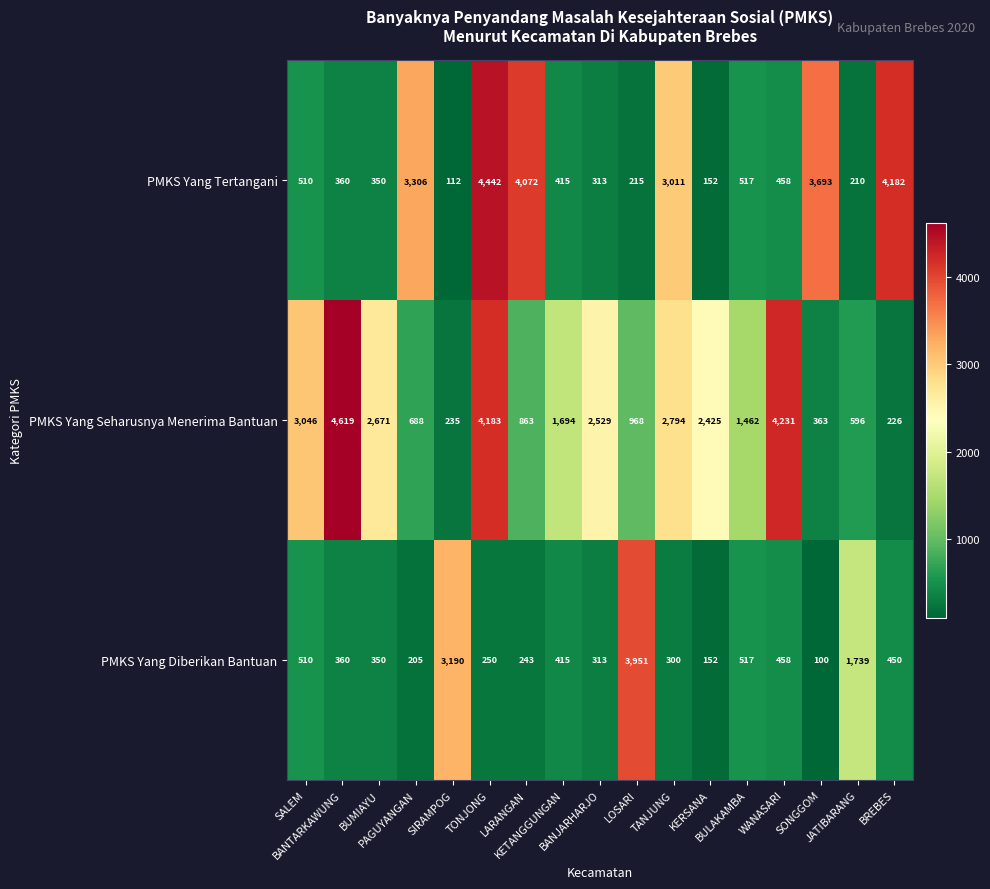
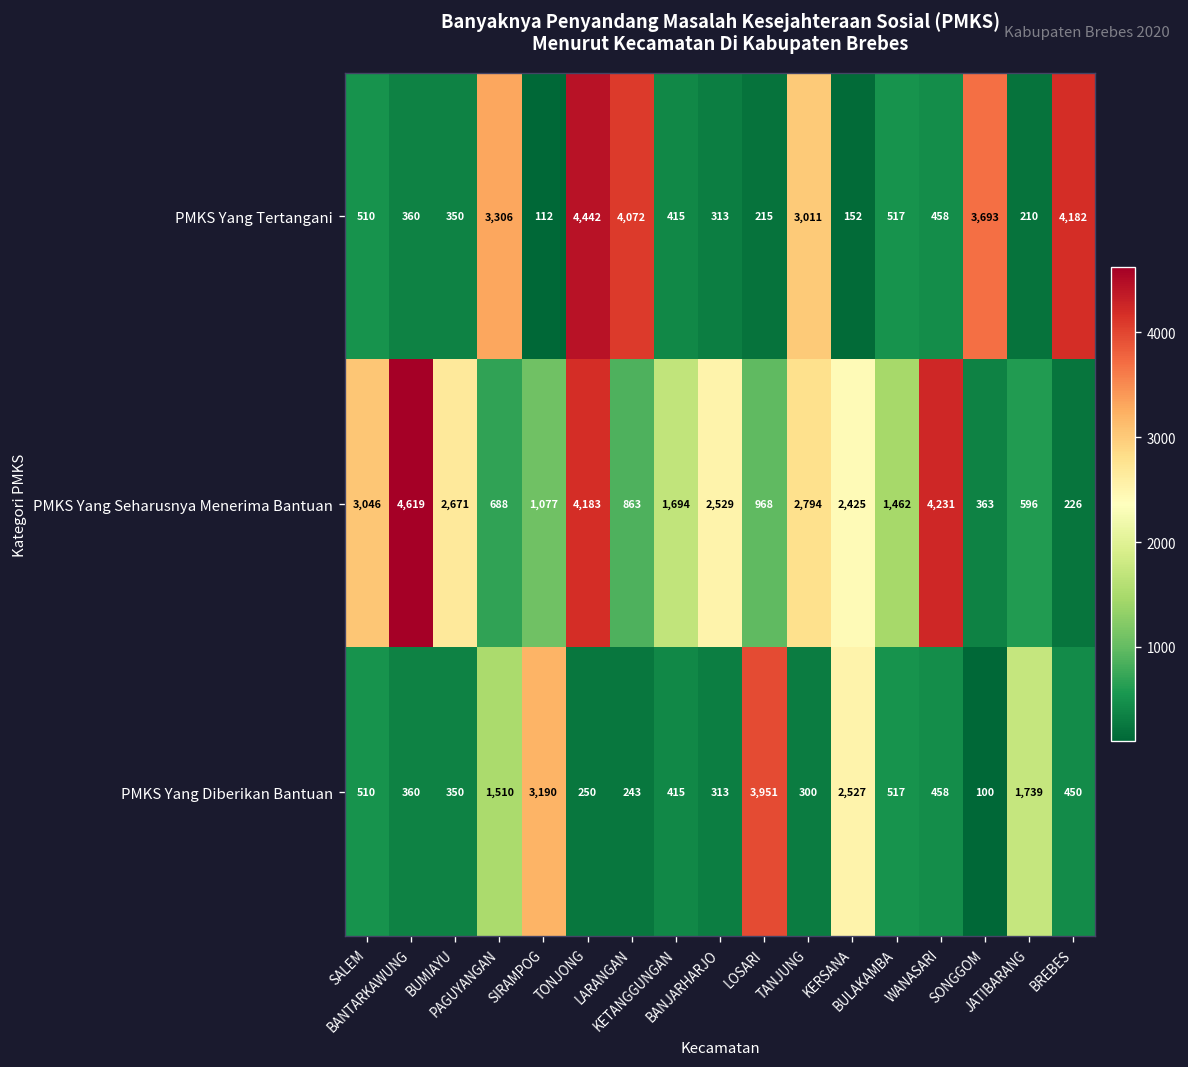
PMKS Yang Seharusnya Menerima Bantuan, SIRAMPOG: 235 -> 1,077
PMKS Yang Diberikan Bantuan, PAGUYANGAN: 205 -> 1,510
PMKS Yang Diberikan Bantuan, KERSANA: 152 -> 2,527
